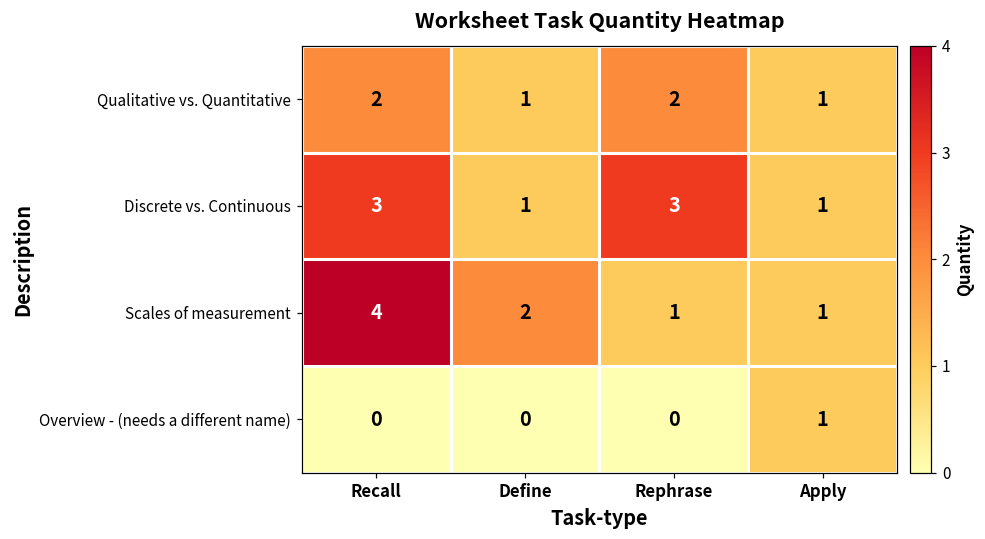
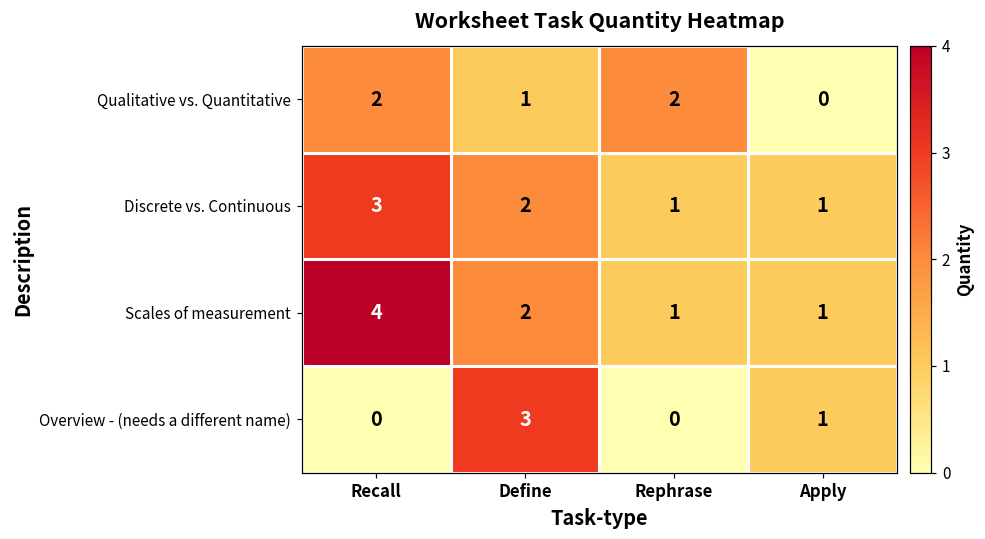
Qualitative vs. Quantitative, Apply: 1 -> 0
Discrete vs. Continuous, Define: 1 -> 2
Discrete vs. Continuous, Rephrase: 3 -> 1
Overview - (needs a different name), Define: 0 -> 3
